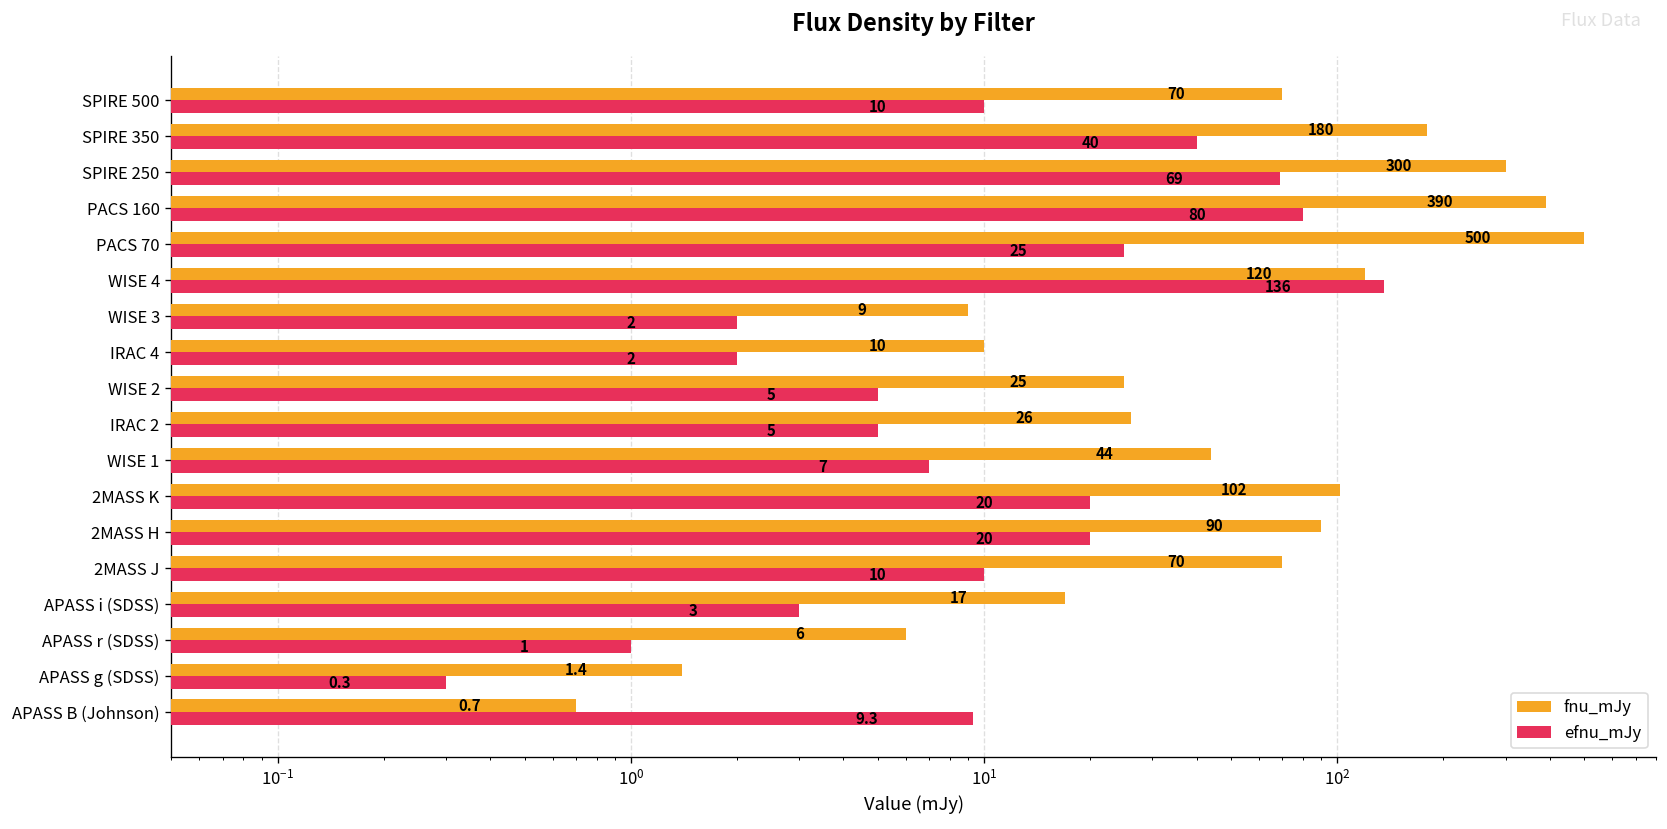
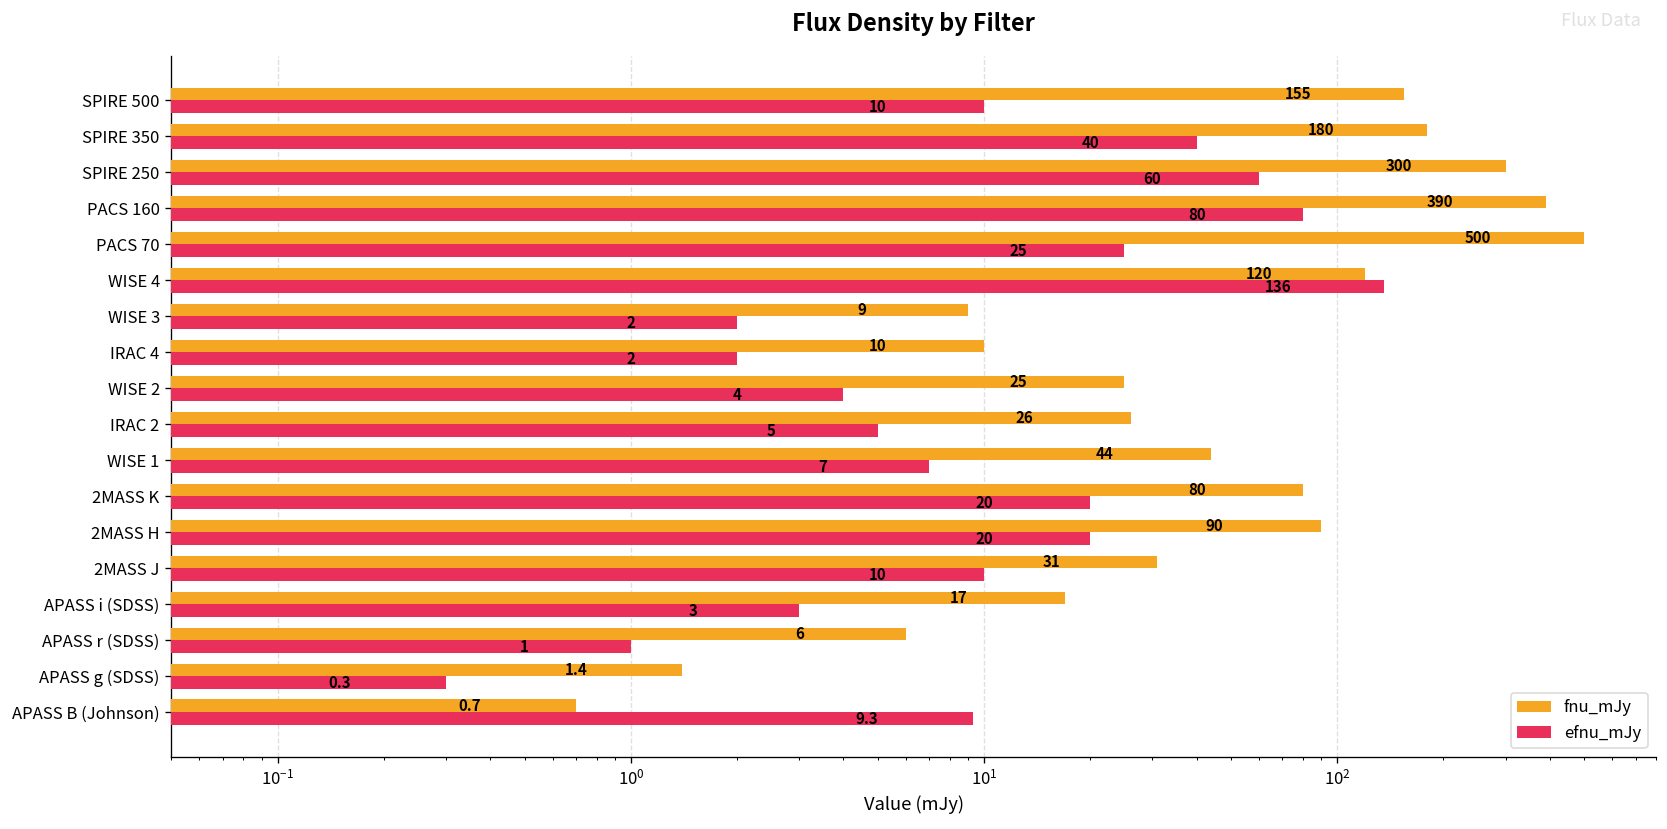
fnu_mJy, SPIRE 500: 70 -> 155
efnu_mJy, SPIRE 250: 69 -> 60
efnu_mJy, WISE 2: 5 -> 4
fnu_mJy, 2MASS K: 102 -> 80
fnu_mJy, 2MASS J: 70 -> 31
